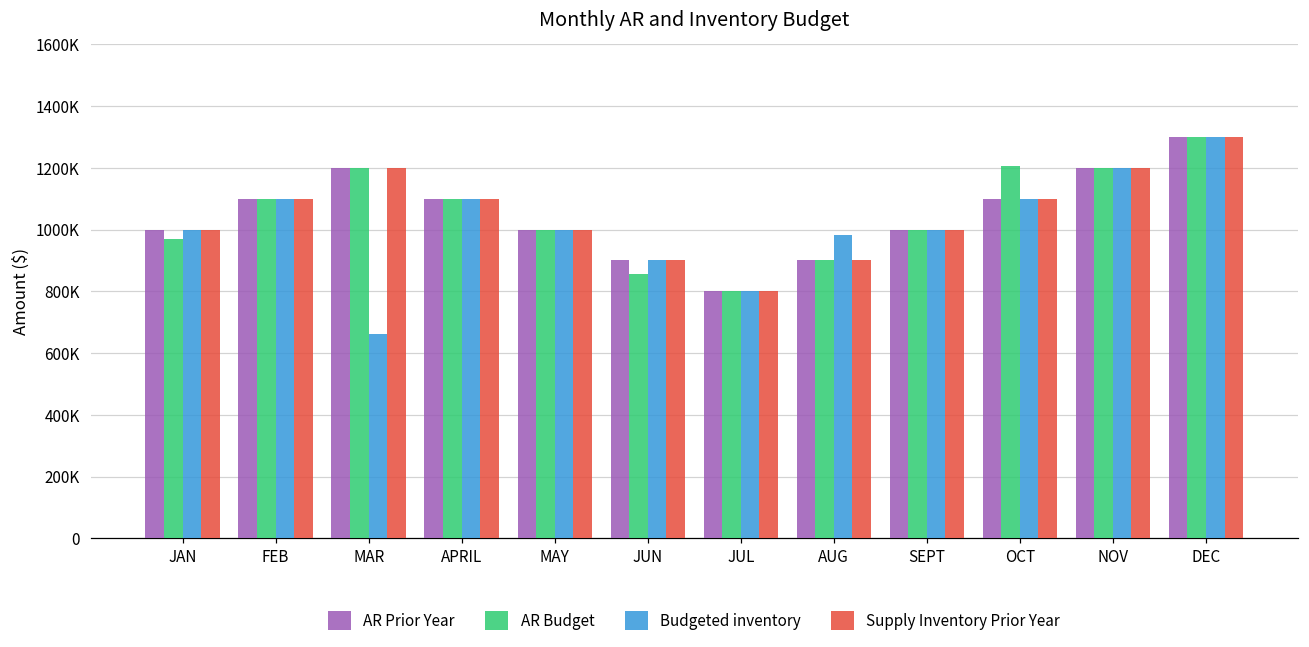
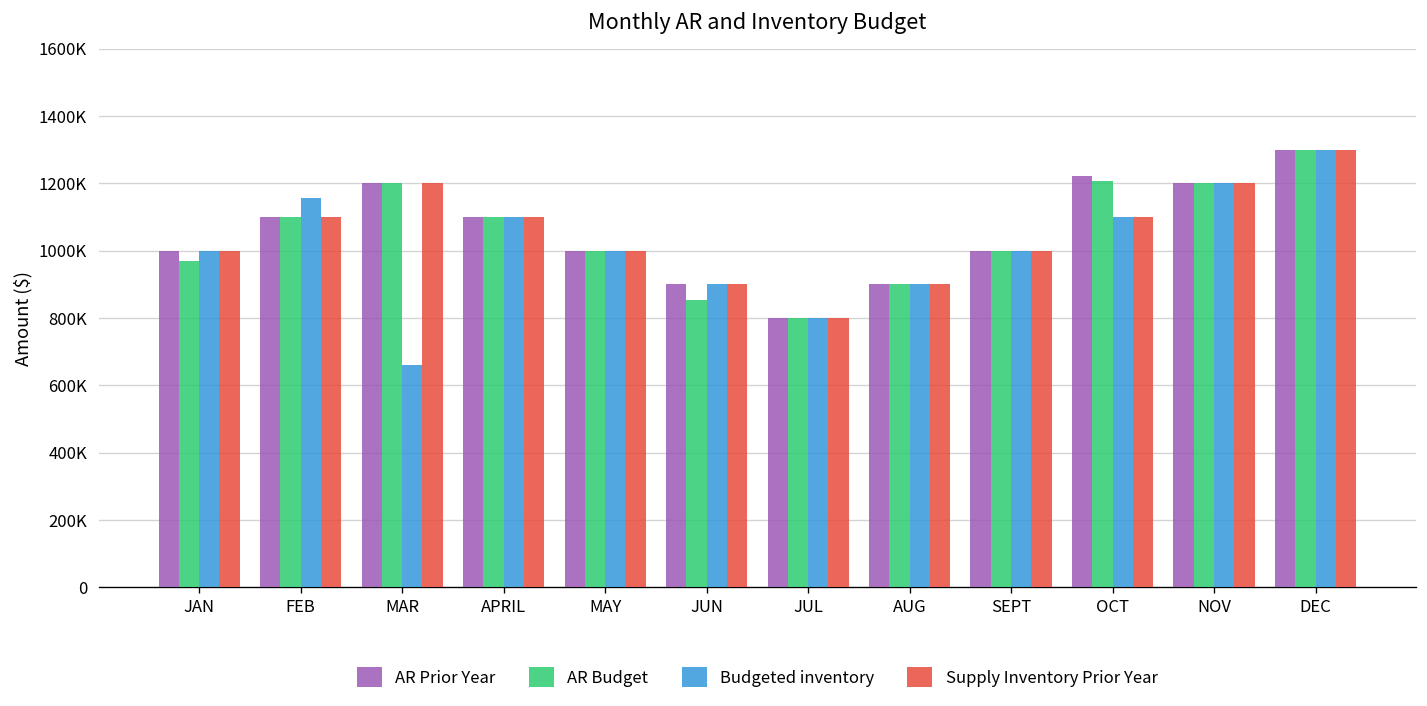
Budgeted inventory, FEB: 1100000 -> 1160000
Budgeted inventory, AUG: 980000 -> 900000
AR Prior Year, OCT: 1100000 -> 1220000
